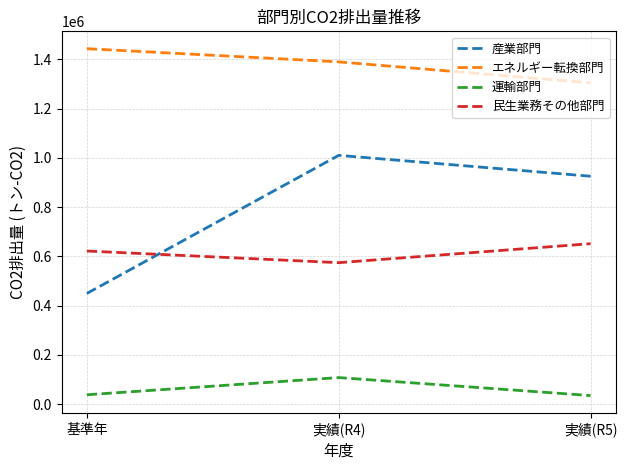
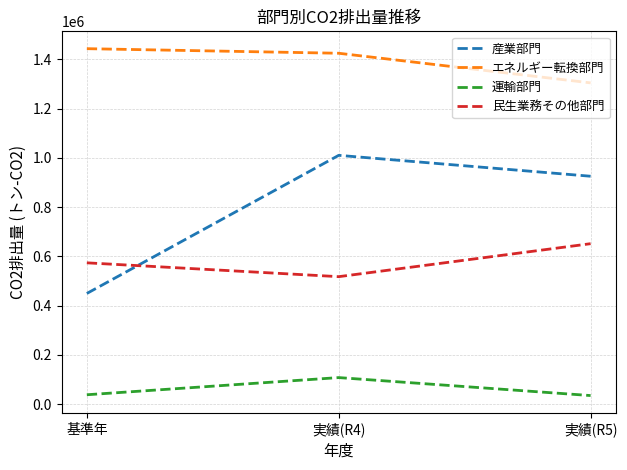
民生業務その他部門, 基準年: 620000 -> 570000
エネルギー転換部門, 実績(R4): 1390000 -> 1430000
民生業務その他部門, 実績(R4): 570000 -> 520000
